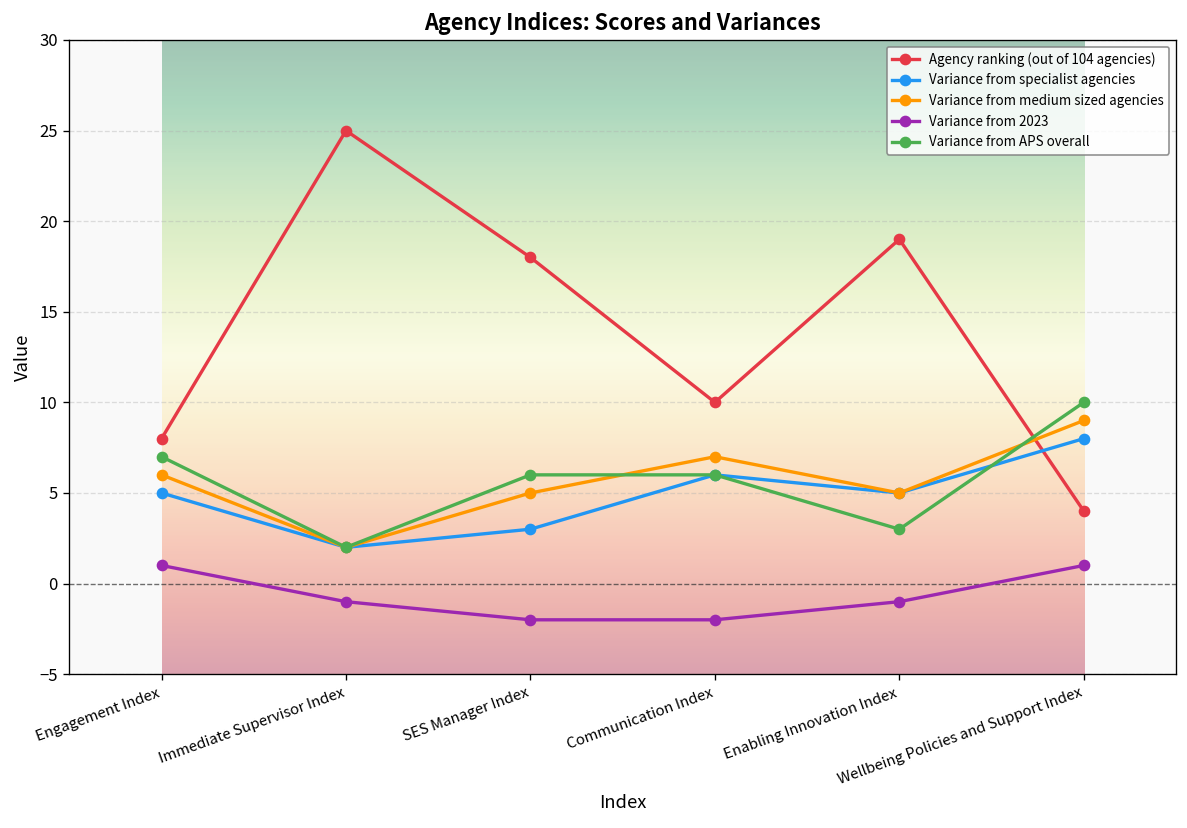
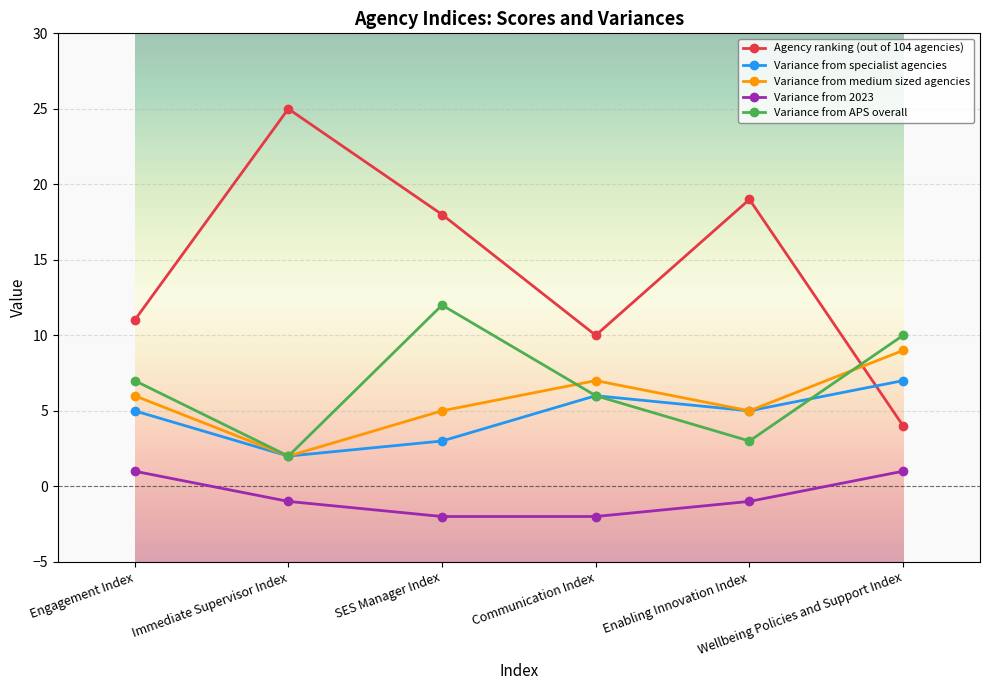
Agency ranking (out of 104 agencies), Engagement Index: 8 -> 11
Variance from APS overall, SES Manager Index: 6 -> 12
Variance from specialist agencies, Wellbeing Policies and Support Index: 8 -> 7
